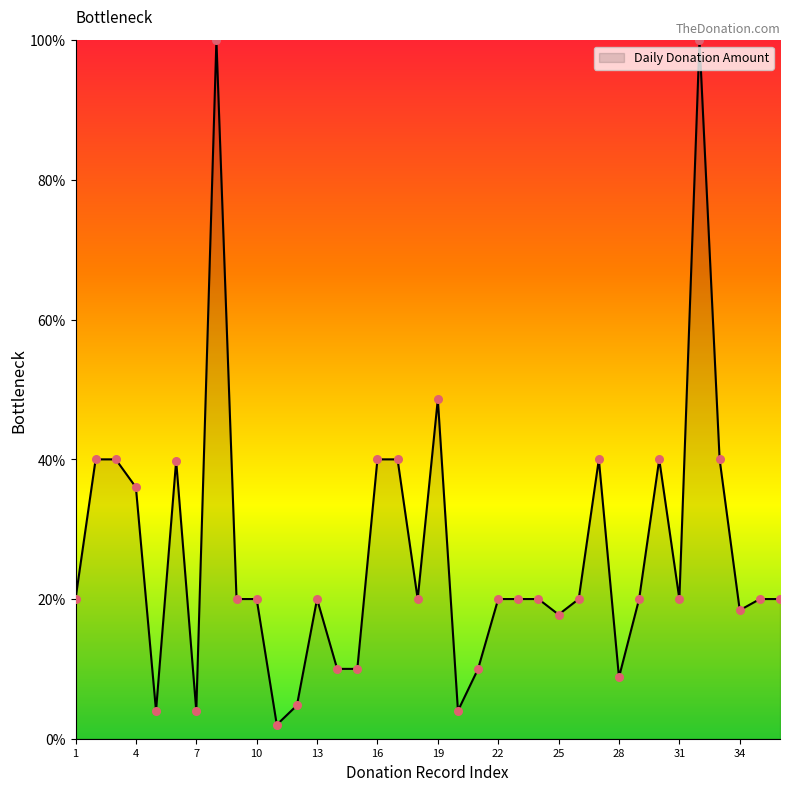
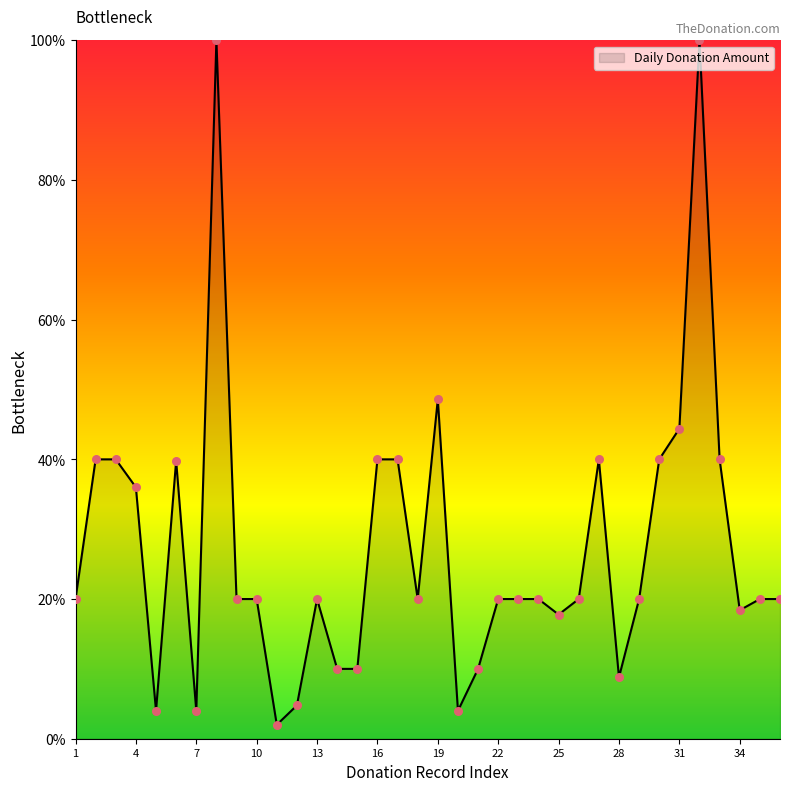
31: 20% -> 44%
